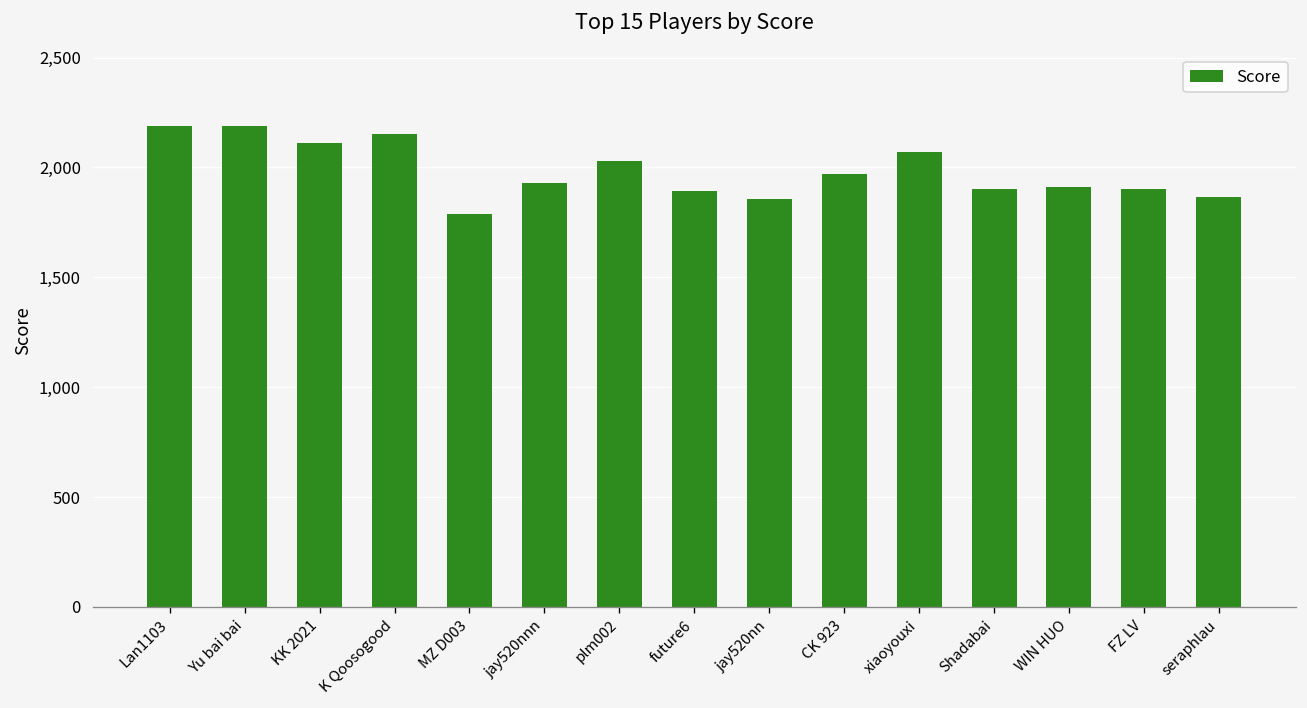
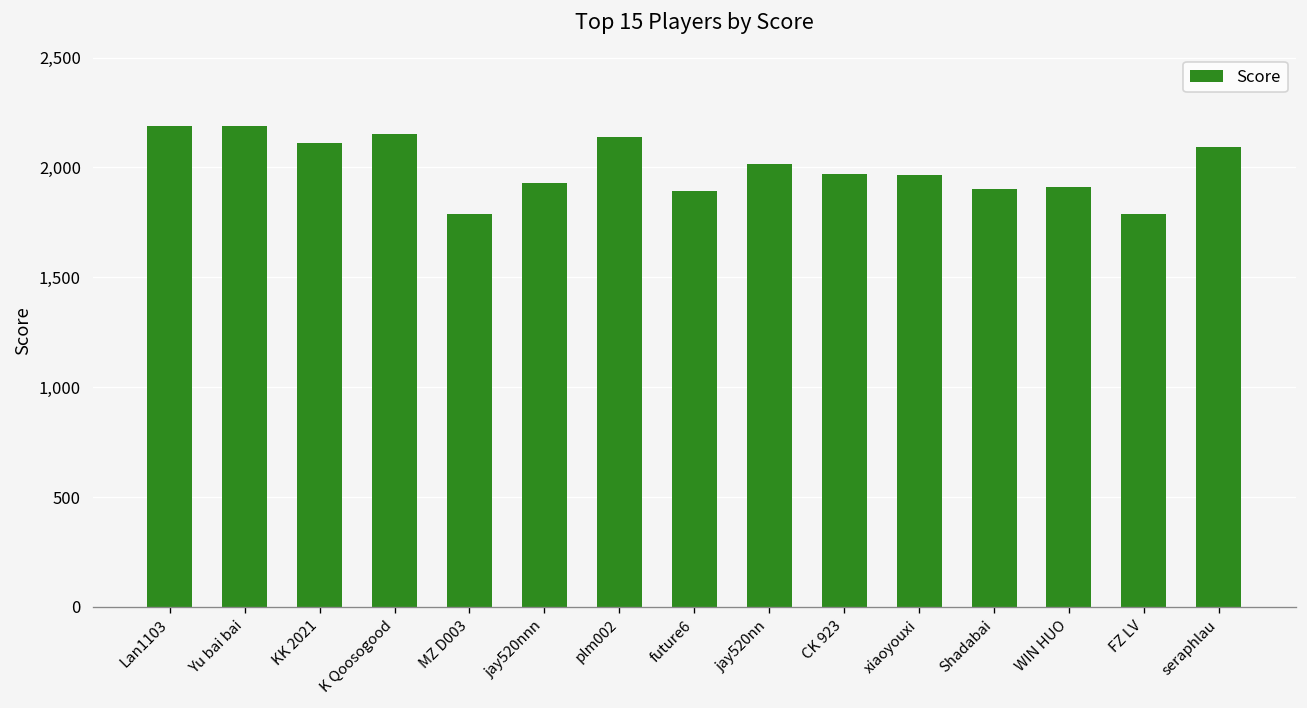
plm002: 2,030 -> 2,140
jay520nn: 1,860 -> 2,020
xiaoyouxi: 2,070 -> 1,970
FZ LV: 1,900 -> 1,790
seraphlau: 1,870 -> 2,090
